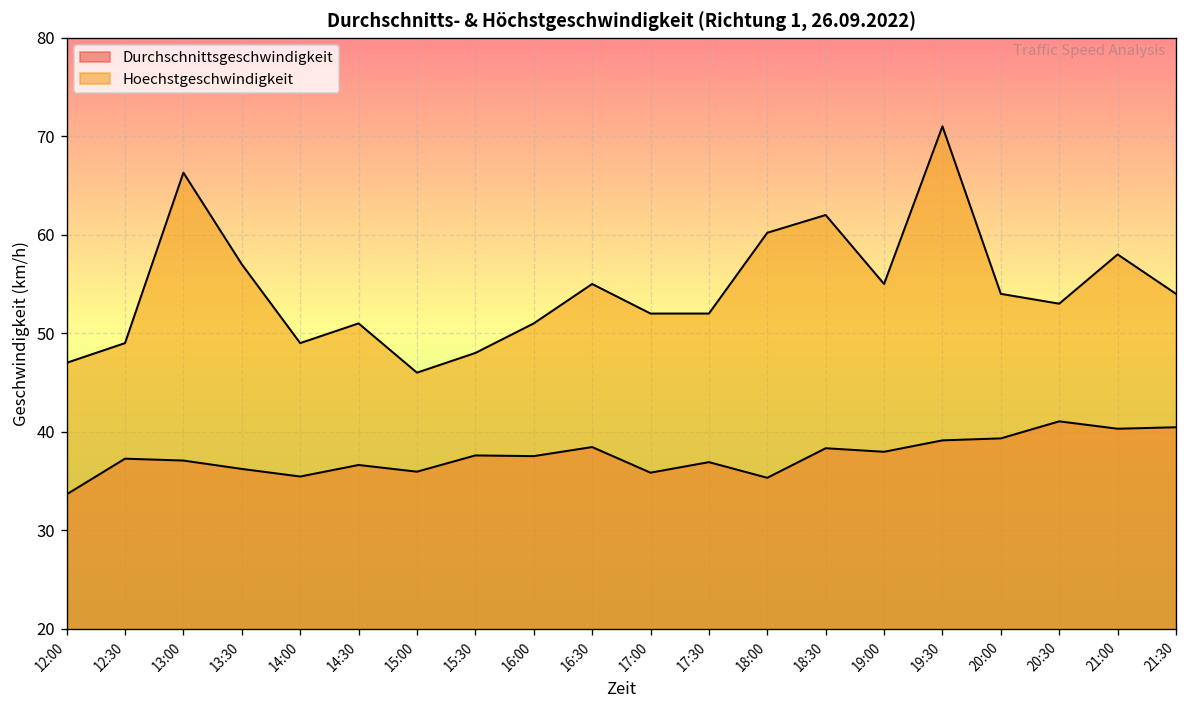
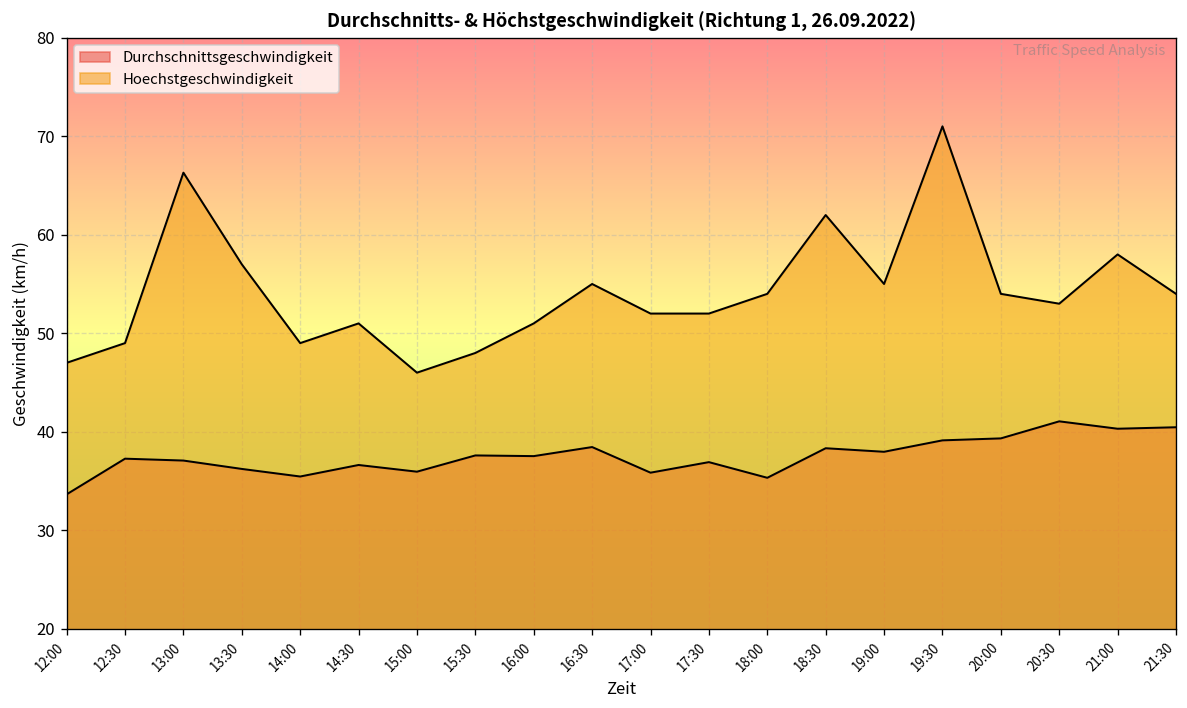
Hoechstgeschwindigkeit, 18:00: 60 -> 54
